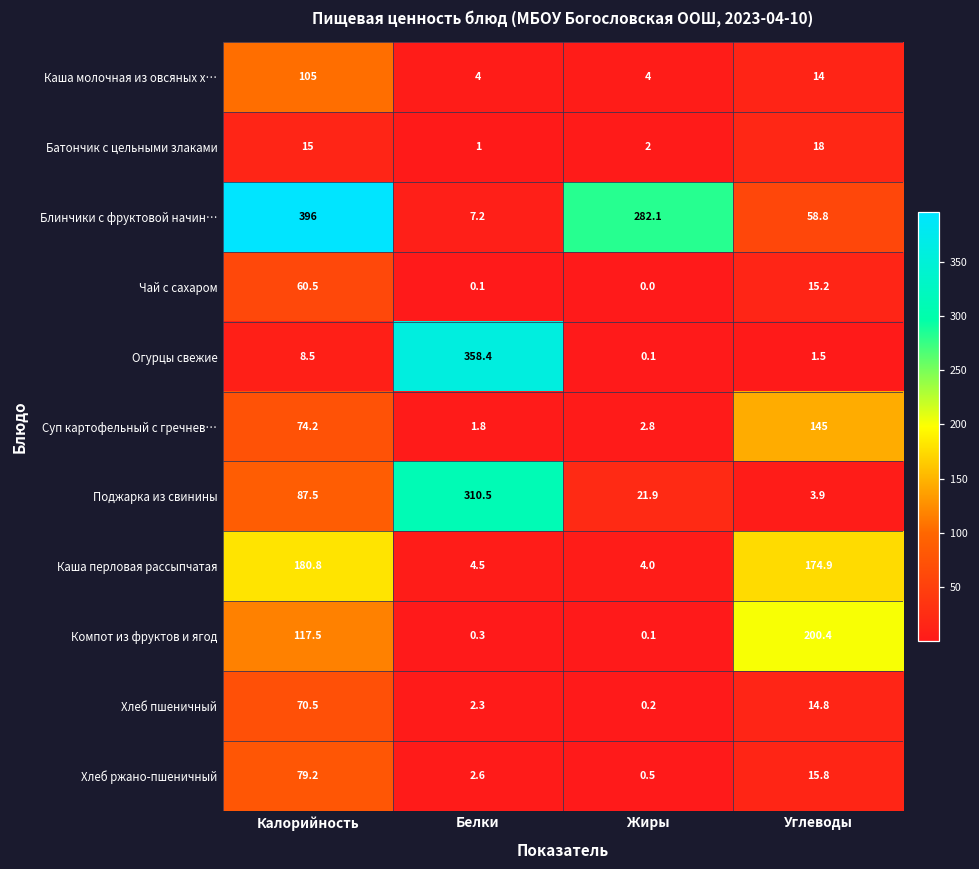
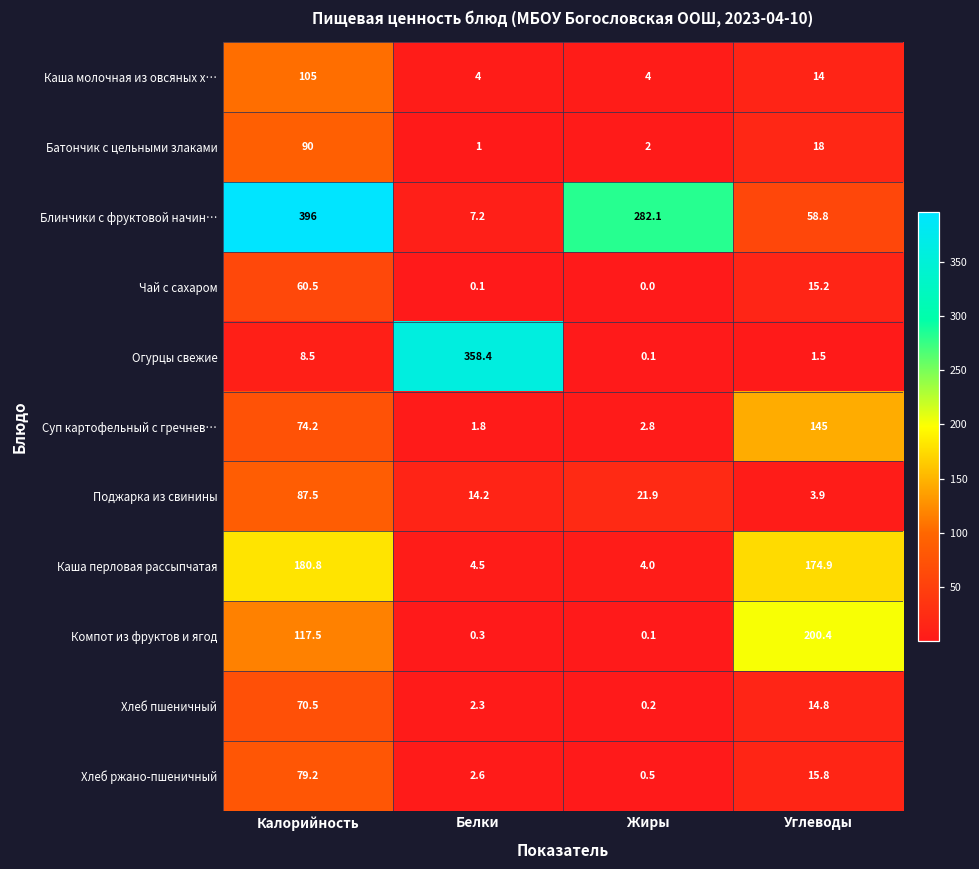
Батончик с цельными злаками, Калорийность: 15 -> 90
Поджарка из свинины, Белки: 310.5 -> 14.2
